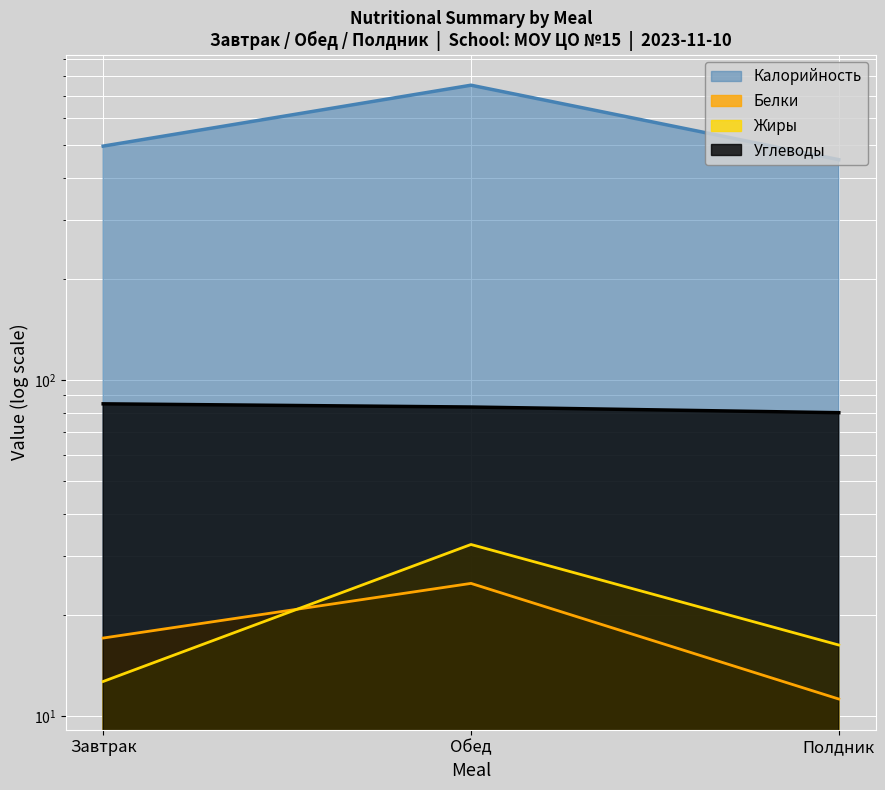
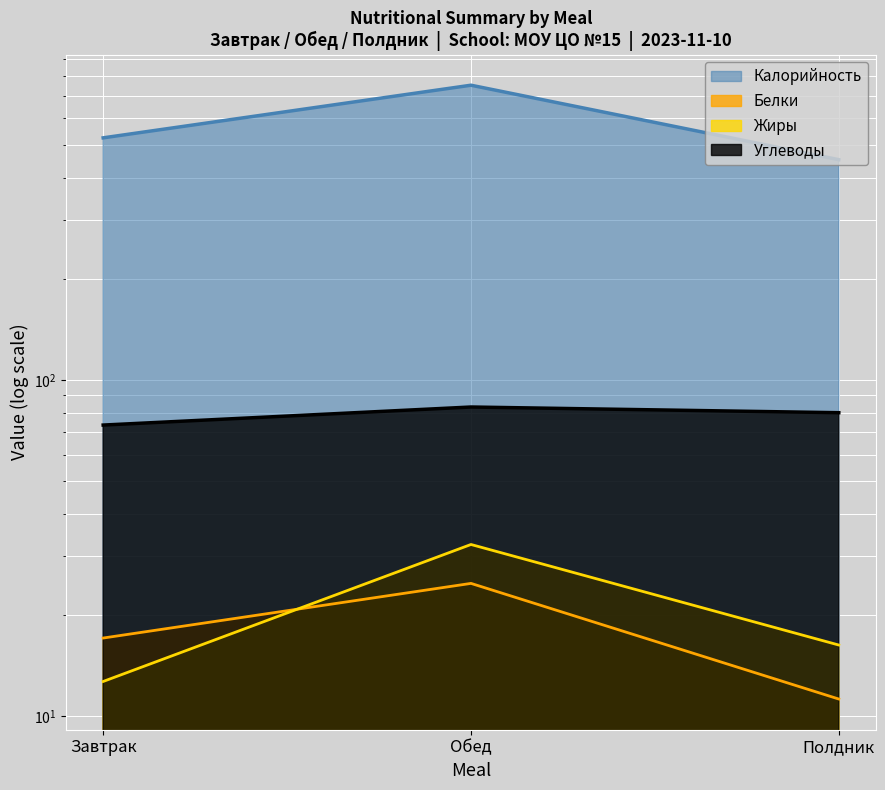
Калорийность, Завтрак: 500 -> 530
Углеводы, Завтрак: 85 -> 74
